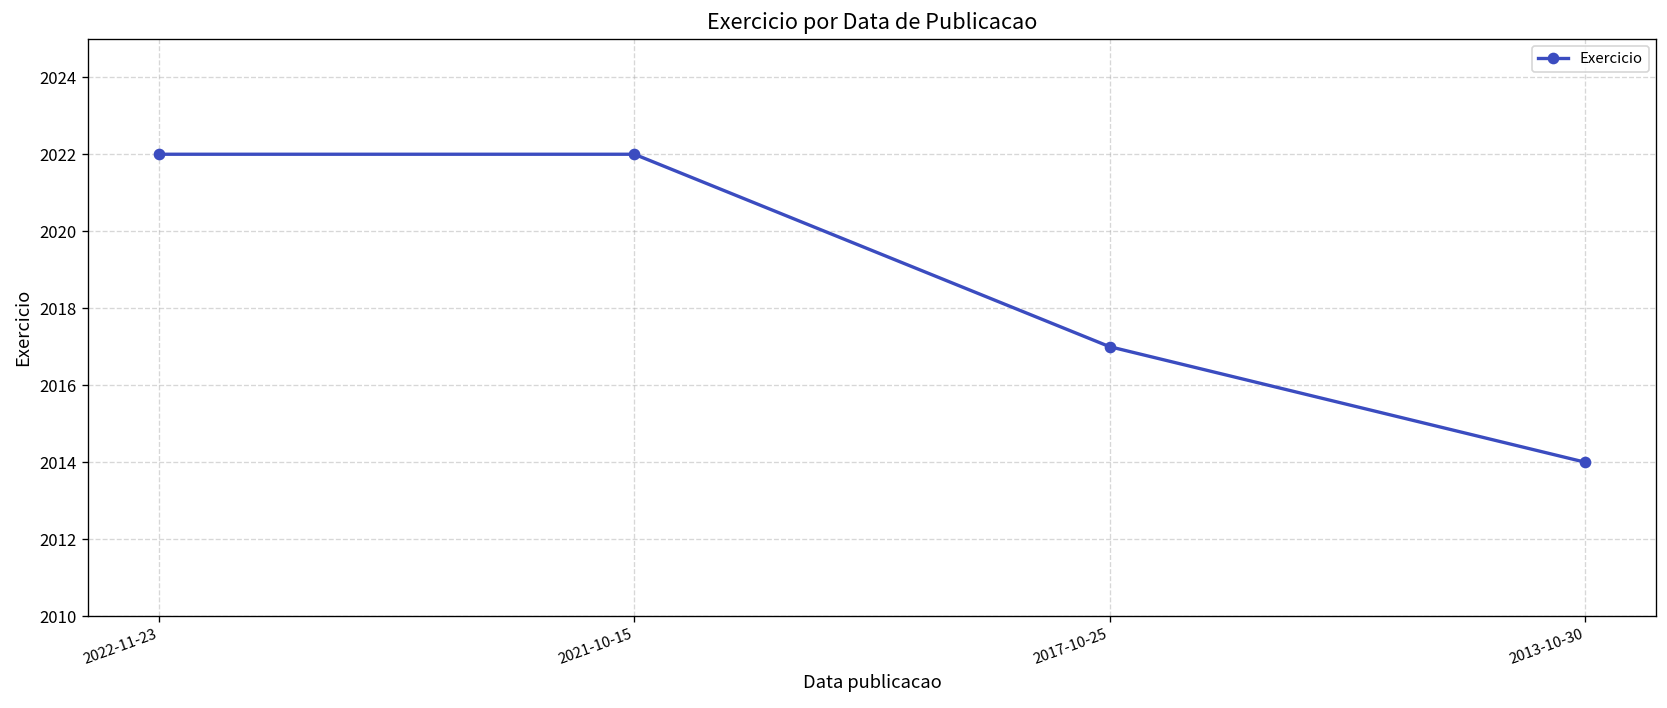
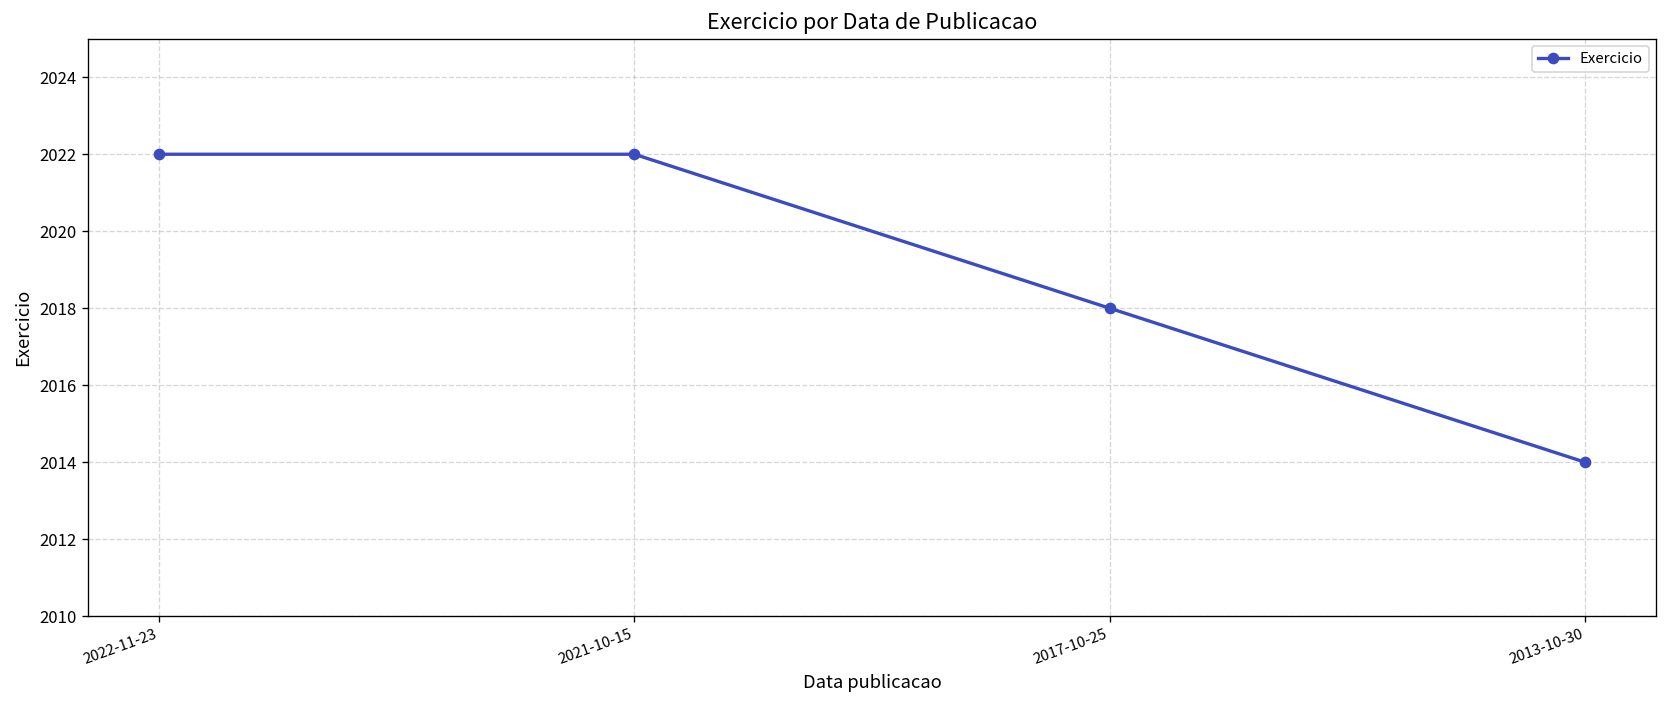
2017-10-25: 2017 -> 2018
